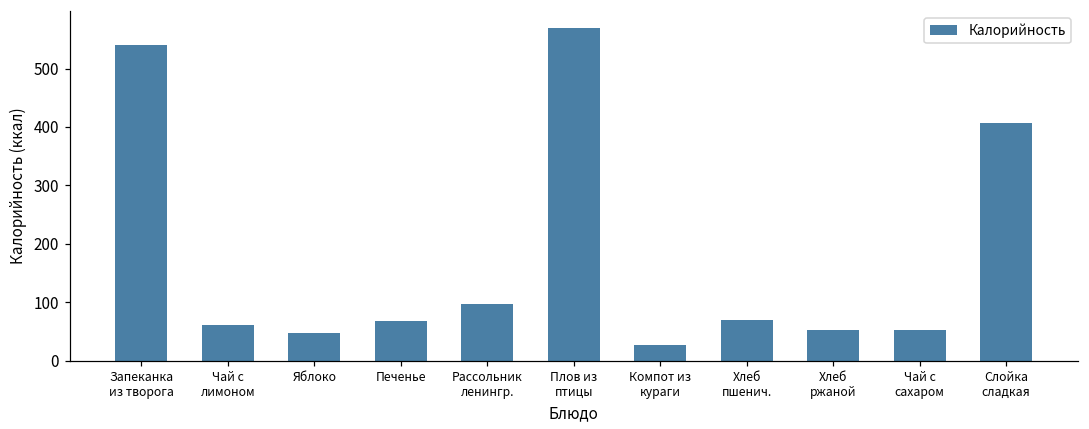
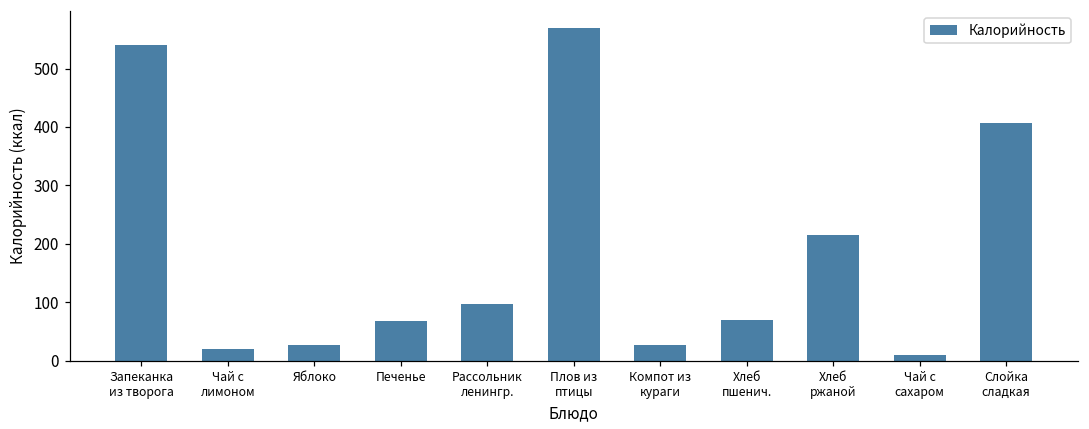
Чай с лимоном: 60 -> 20
Яблоко: 50 -> 30
Хлеб ржаной: 50 -> 220
Чай с сахаром: 50 -> 10
